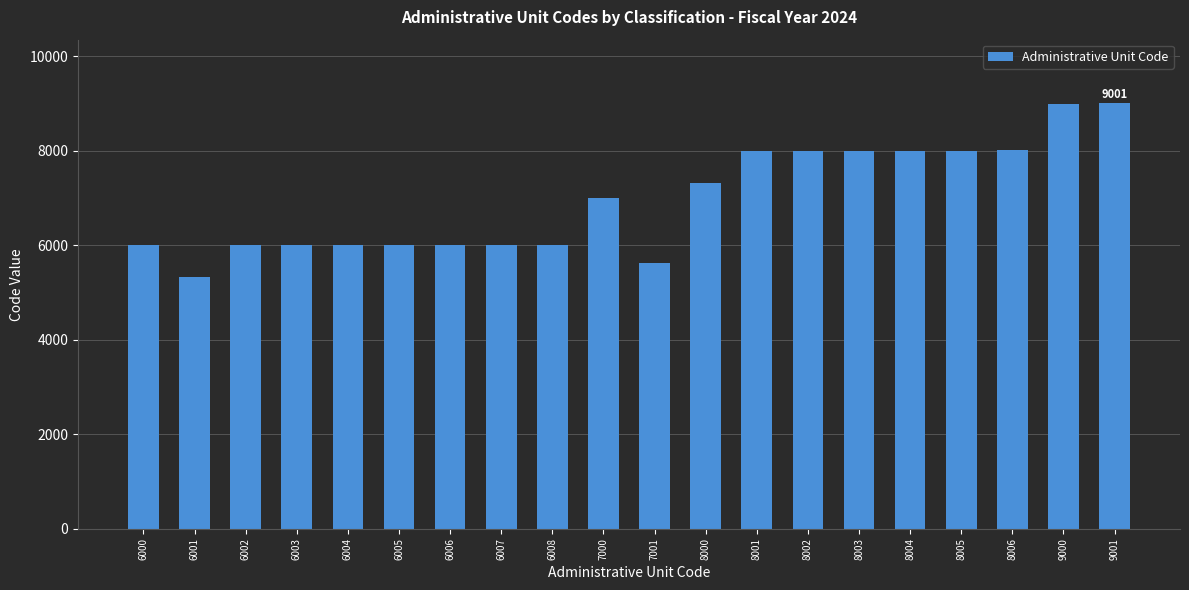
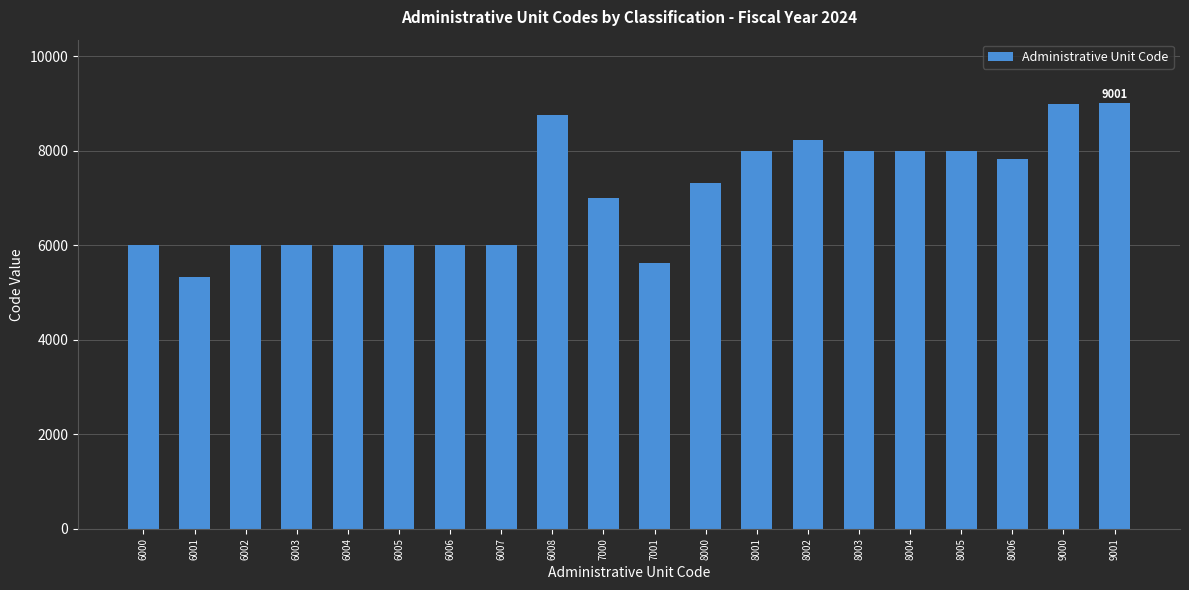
6008: 6000 -> 8700
8002: 8000 -> 8200
8006: 8000 -> 7800
